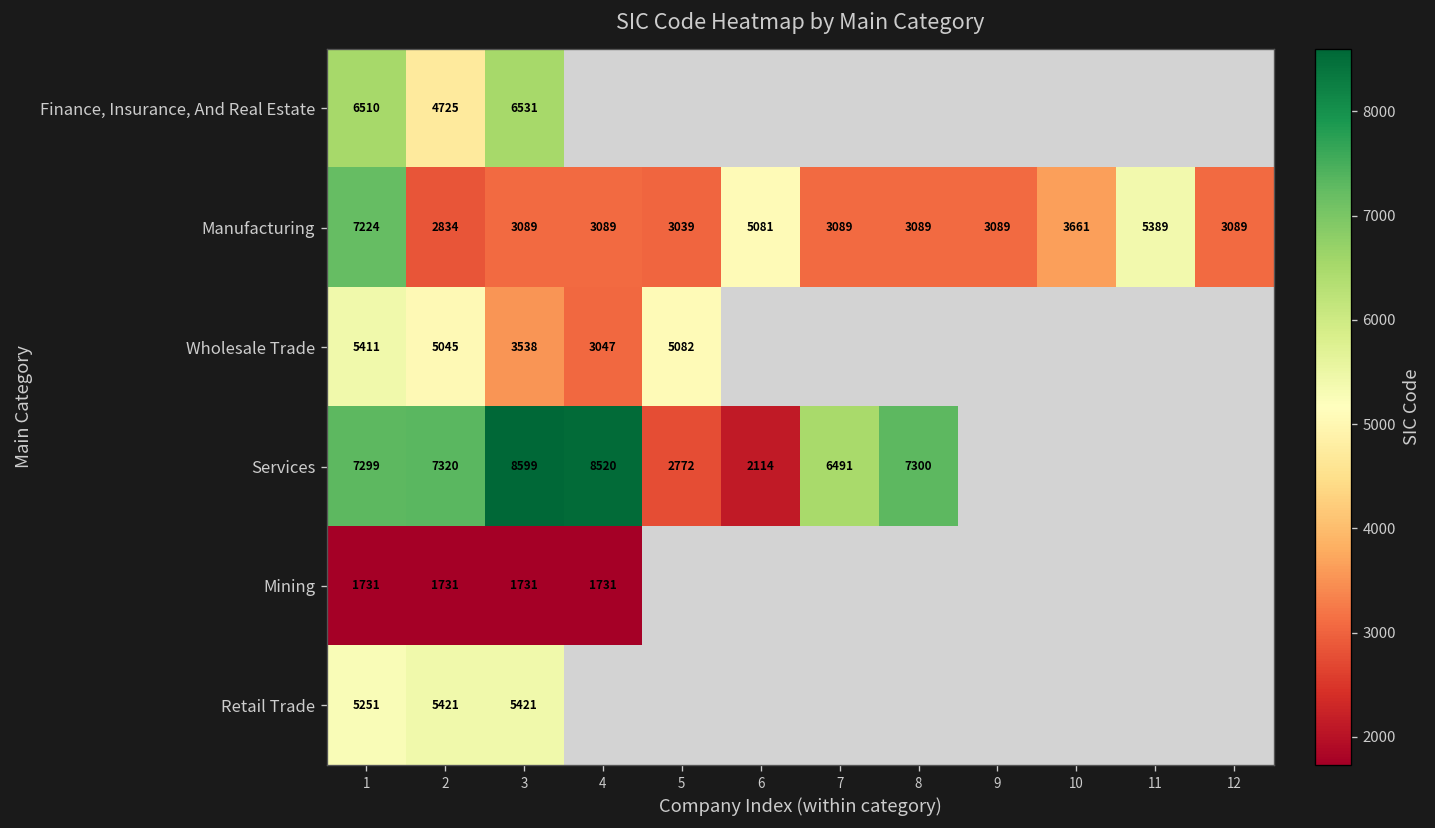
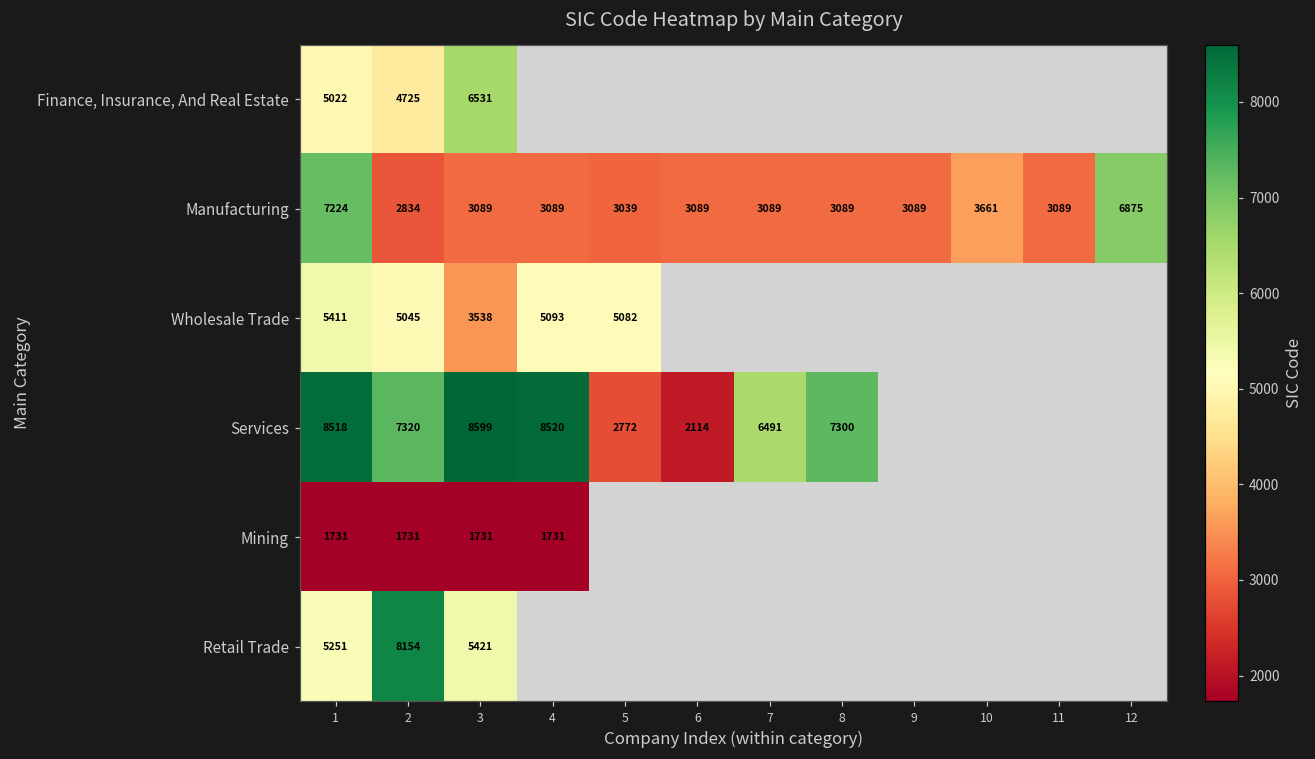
Finance, Insurance, And Real Estate, 1: 6510 -> 5022
Manufacturing, 6: 5081 -> 3089
Manufacturing, 11: 5389 -> 3089
Manufacturing, 12: 3089 -> 6875
Wholesale Trade, 4: 3047 -> 5093
Services, 1: 7299 -> 8518
Retail Trade, 2: 5421 -> 8154
